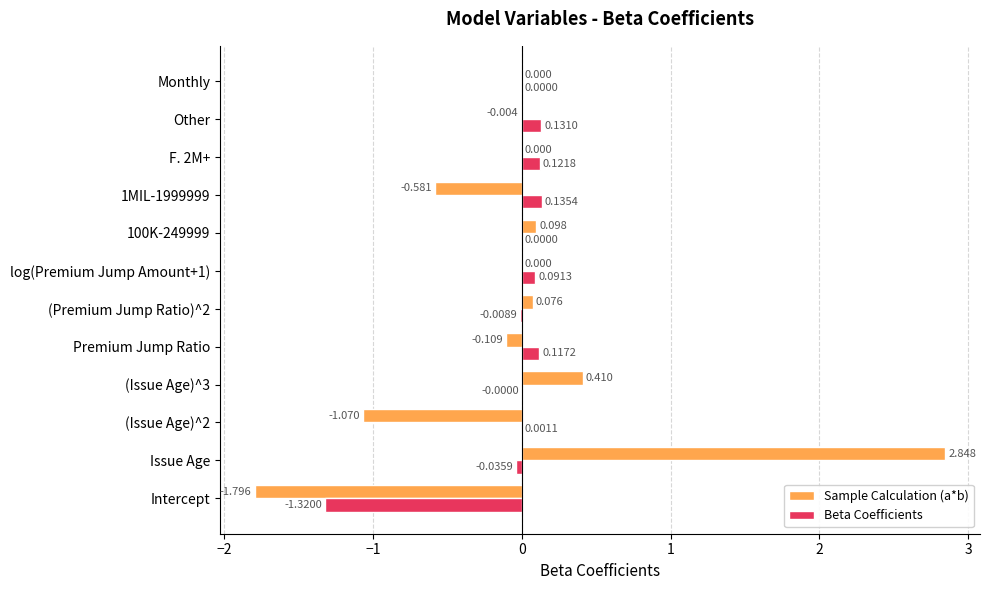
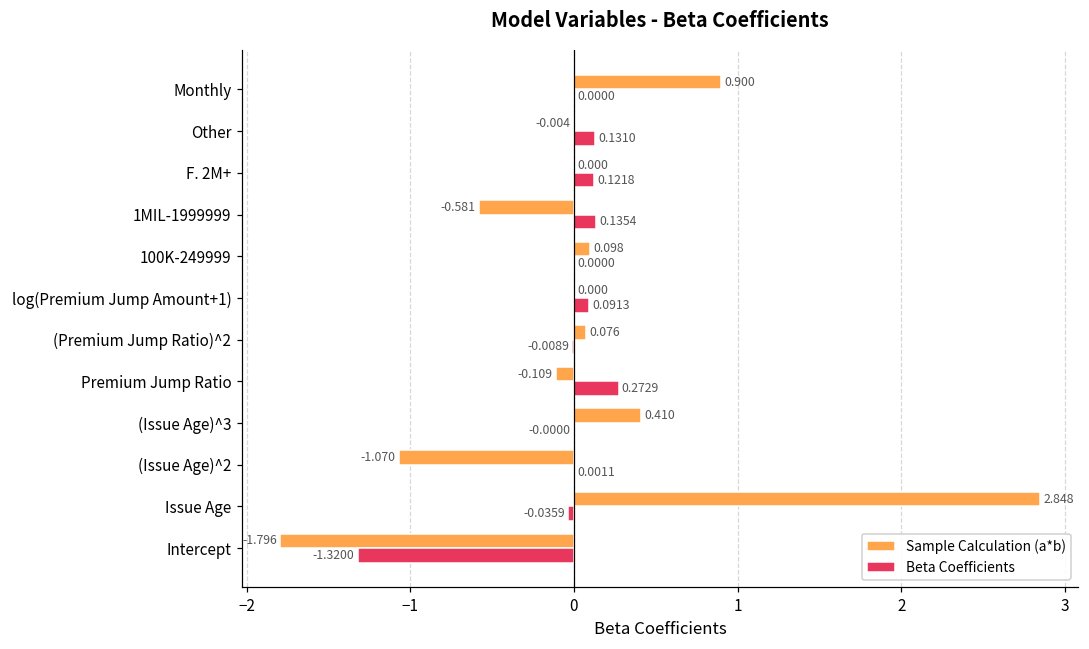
Sample Calculation (a*b), Monthly: 0.000 -> 0.900
Beta Coefficients, Premium Jump Ratio: 0.1172 -> 0.2729
